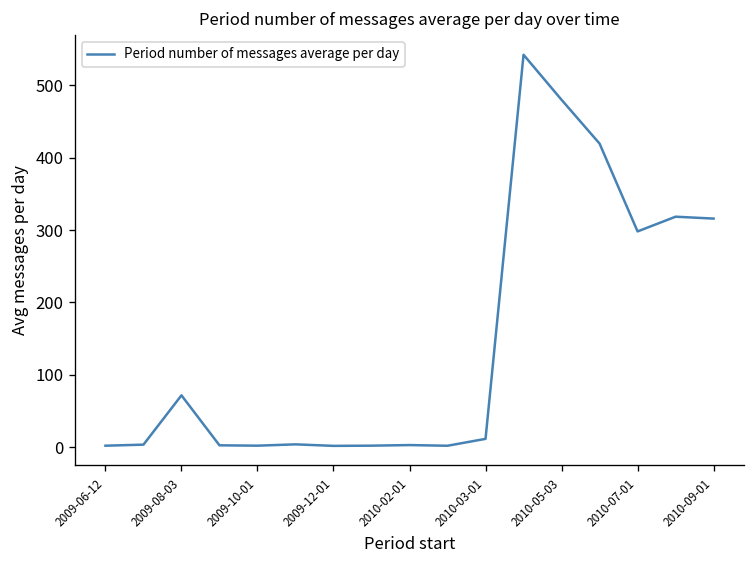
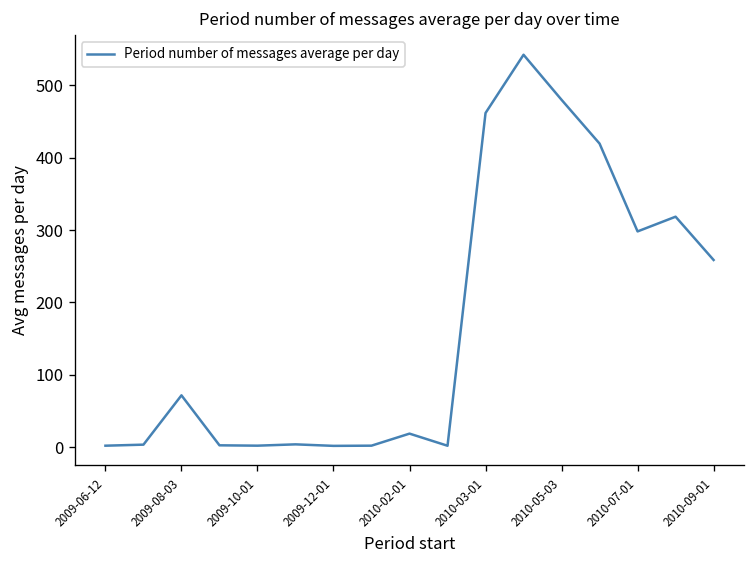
2010-02-01: 0 -> 20
2010-03-01: 10 -> 460
2010-09-01: 320 -> 260
